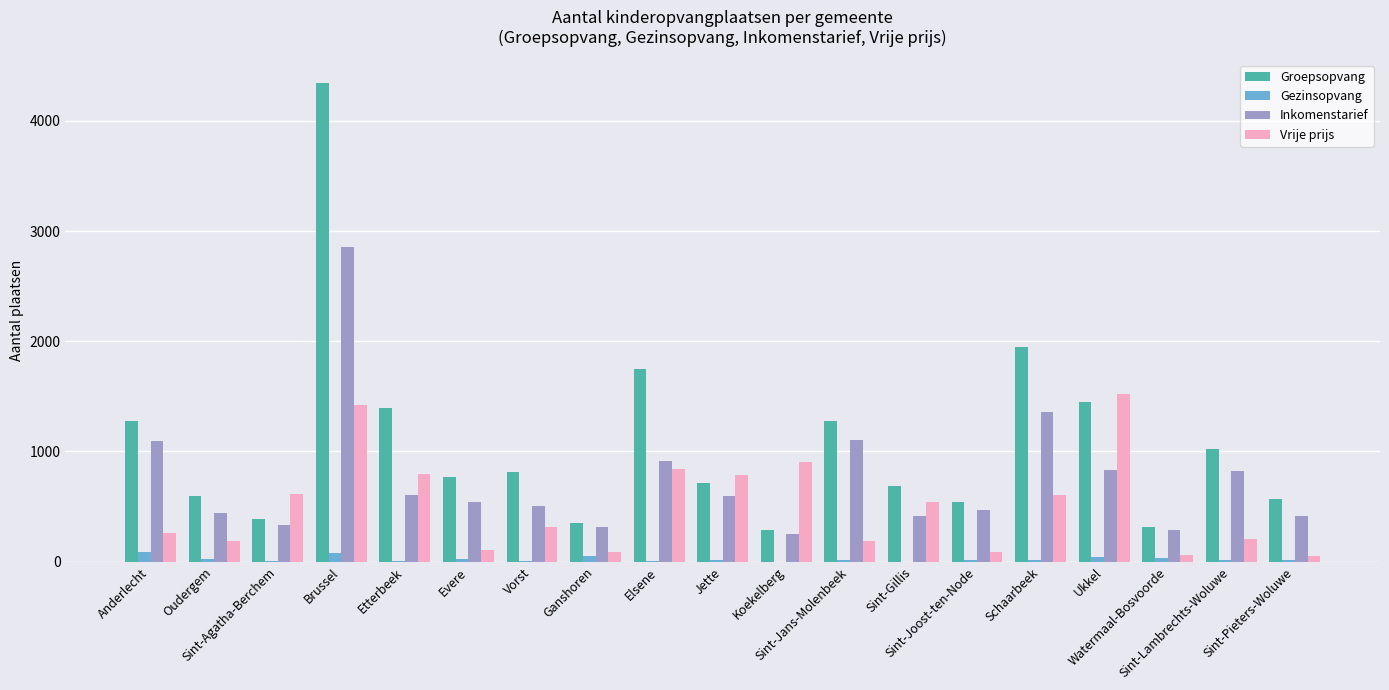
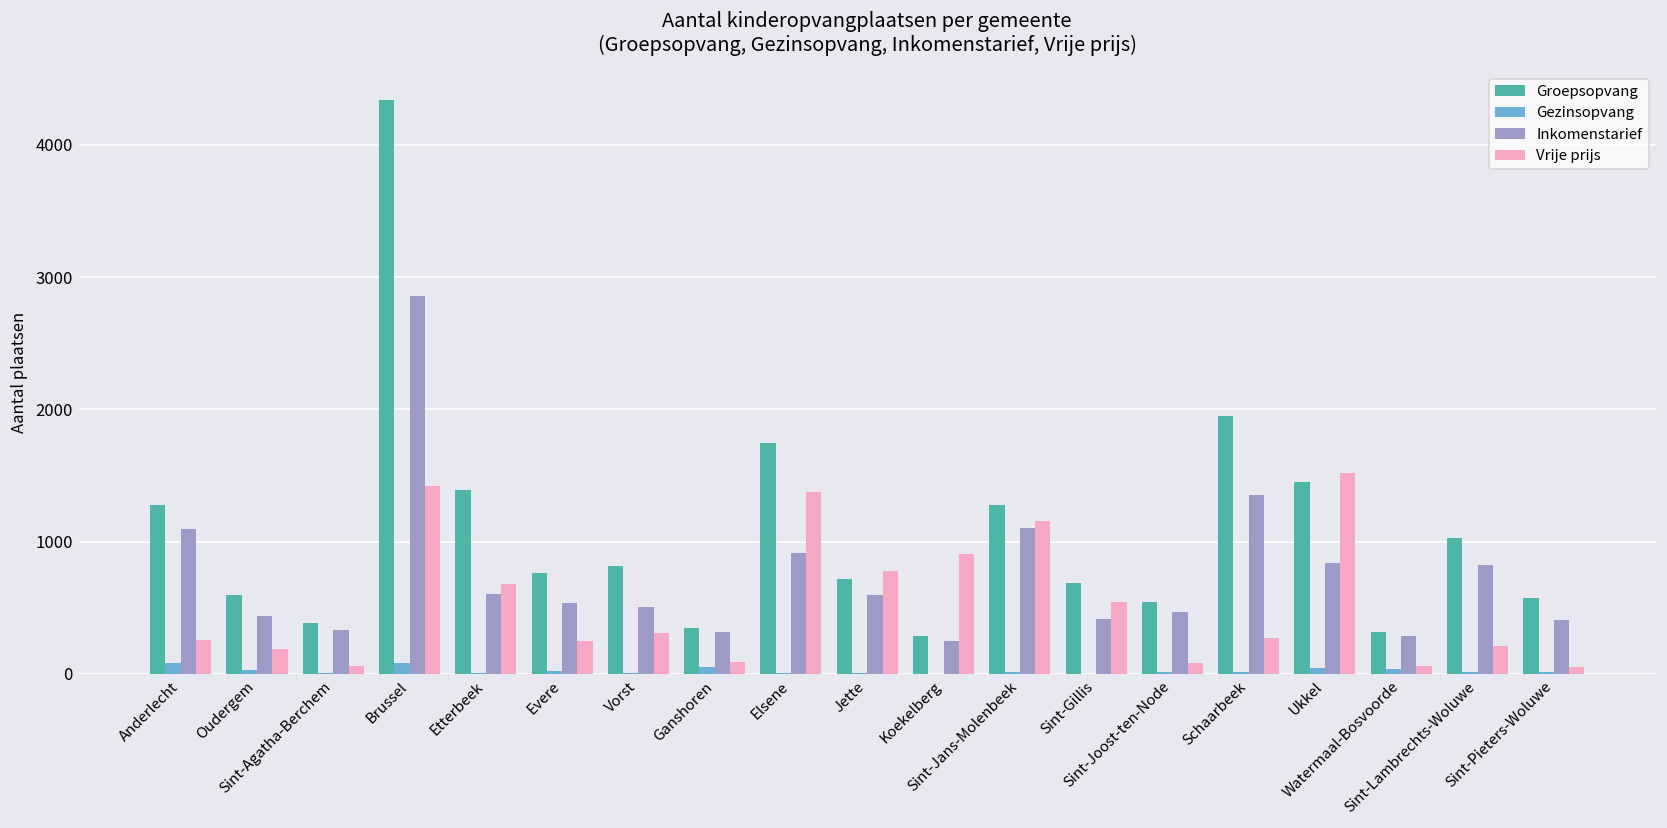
Vrije prijs, Sint-Agatha-Berchem: 610 -> 60
Vrije prijs, Etterbeek: 800 -> 680
Vrije prijs, Evere: 100 -> 250
Vrije prijs, Elsene: 840 -> 1370
Vrije prijs, Sint-Jans-Molenbeek: 190 -> 1160
Vrije prijs, Schaarbeek: 610 -> 270
